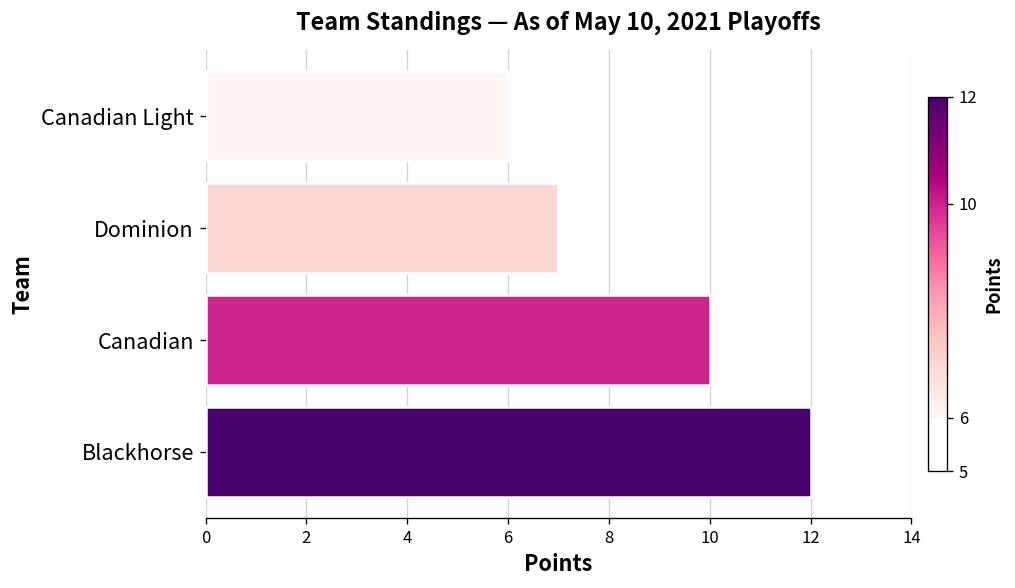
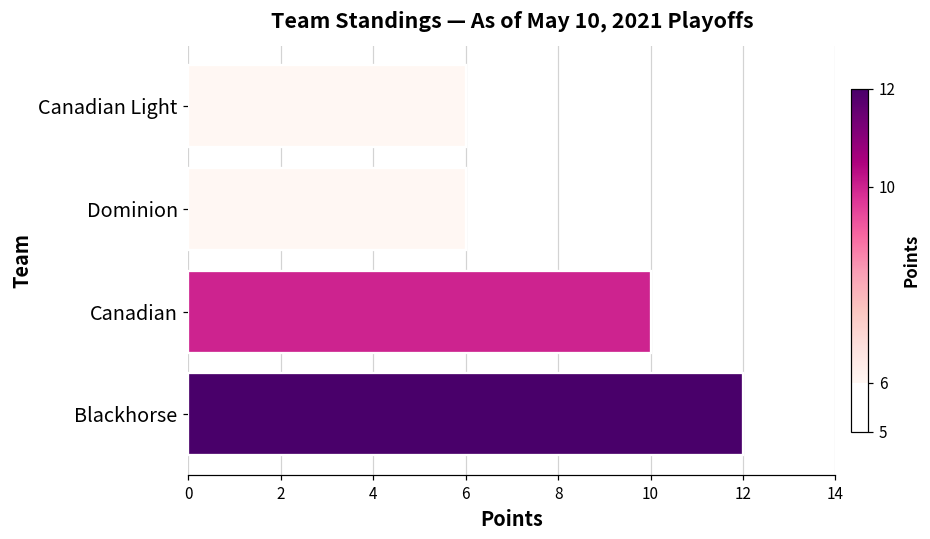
Dominion: 7 -> 6
